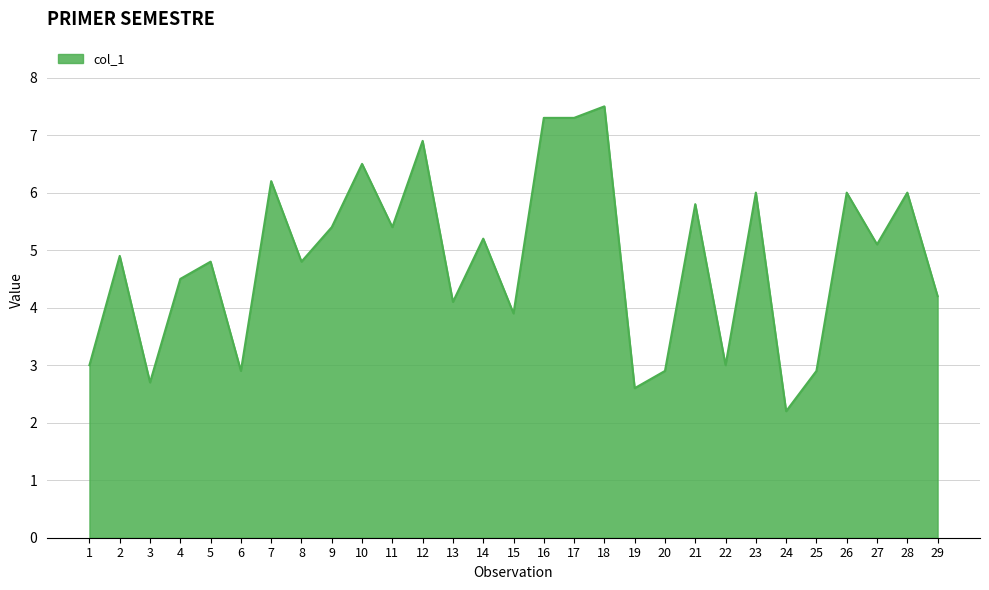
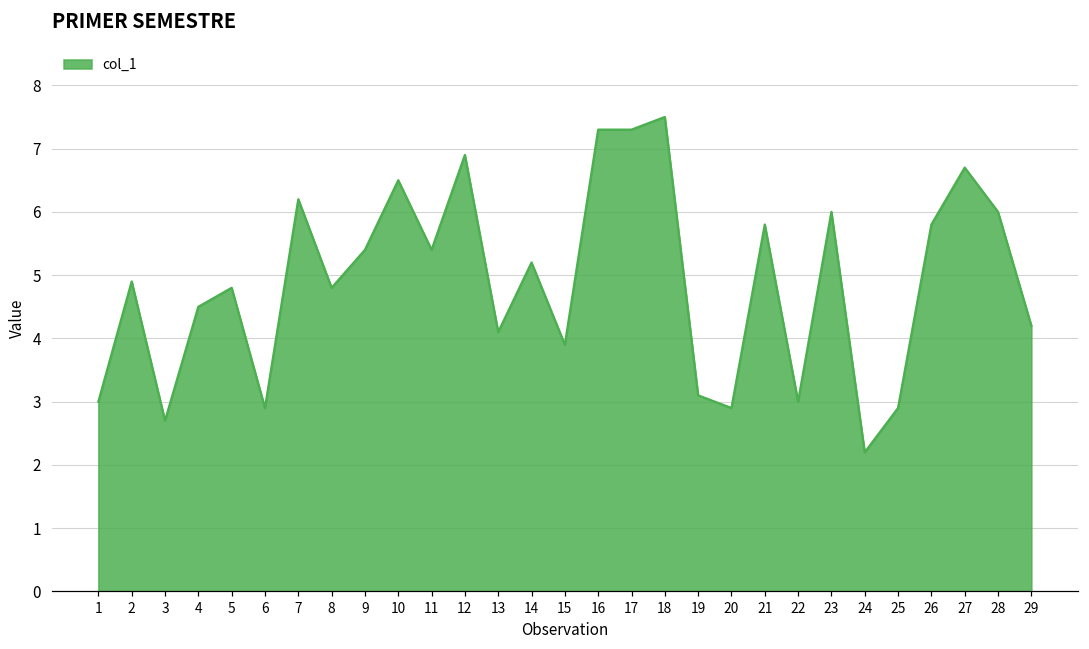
19: 2.6 -> 3.1
26: 6.0 -> 5.8
27: 5.1 -> 6.7
